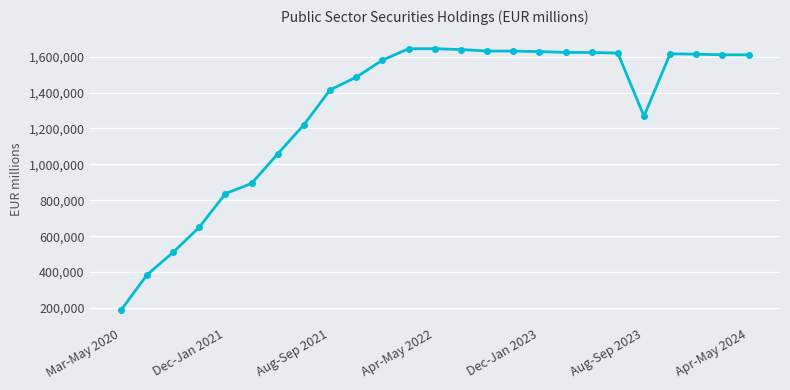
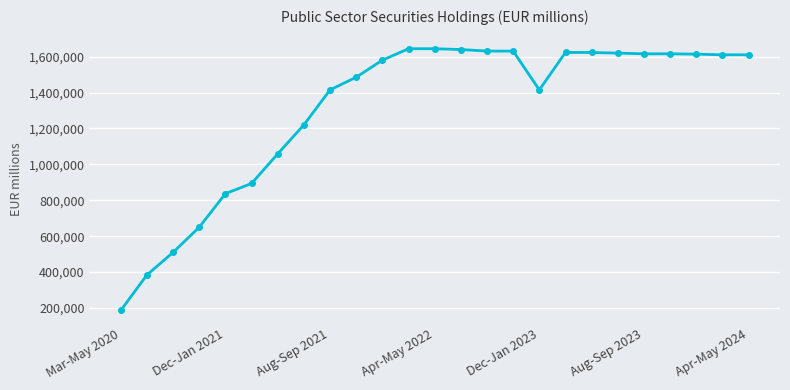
Dec-Jan 2023: 1,630,000 -> 1,410,000
Aug-Sep 2023: 1,270,000 -> 1,620,000
